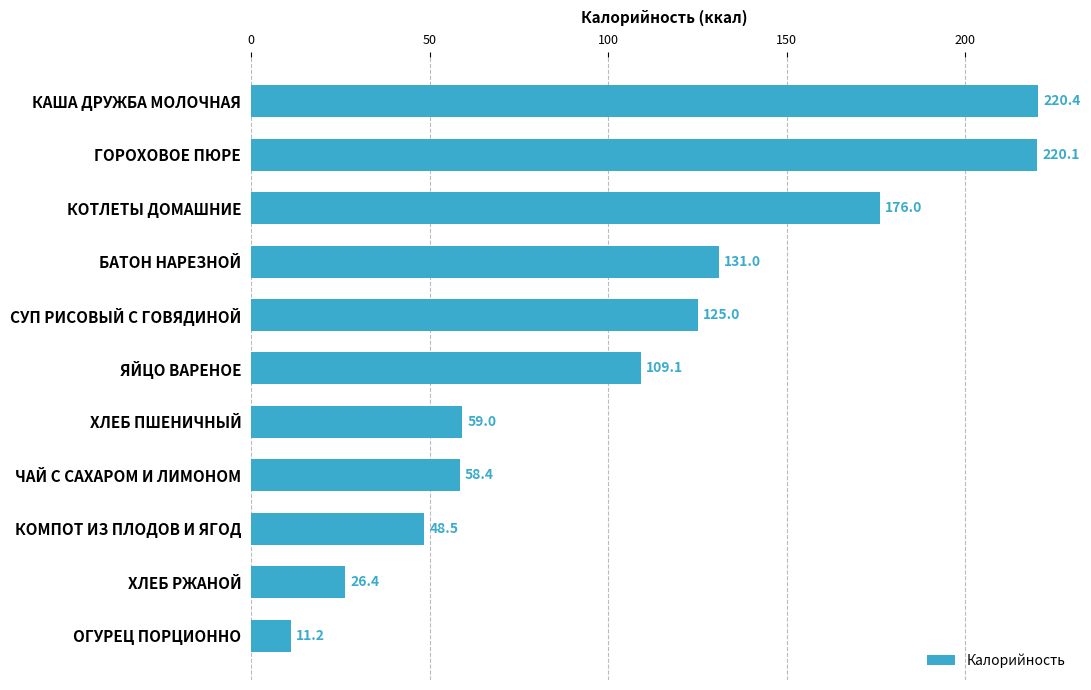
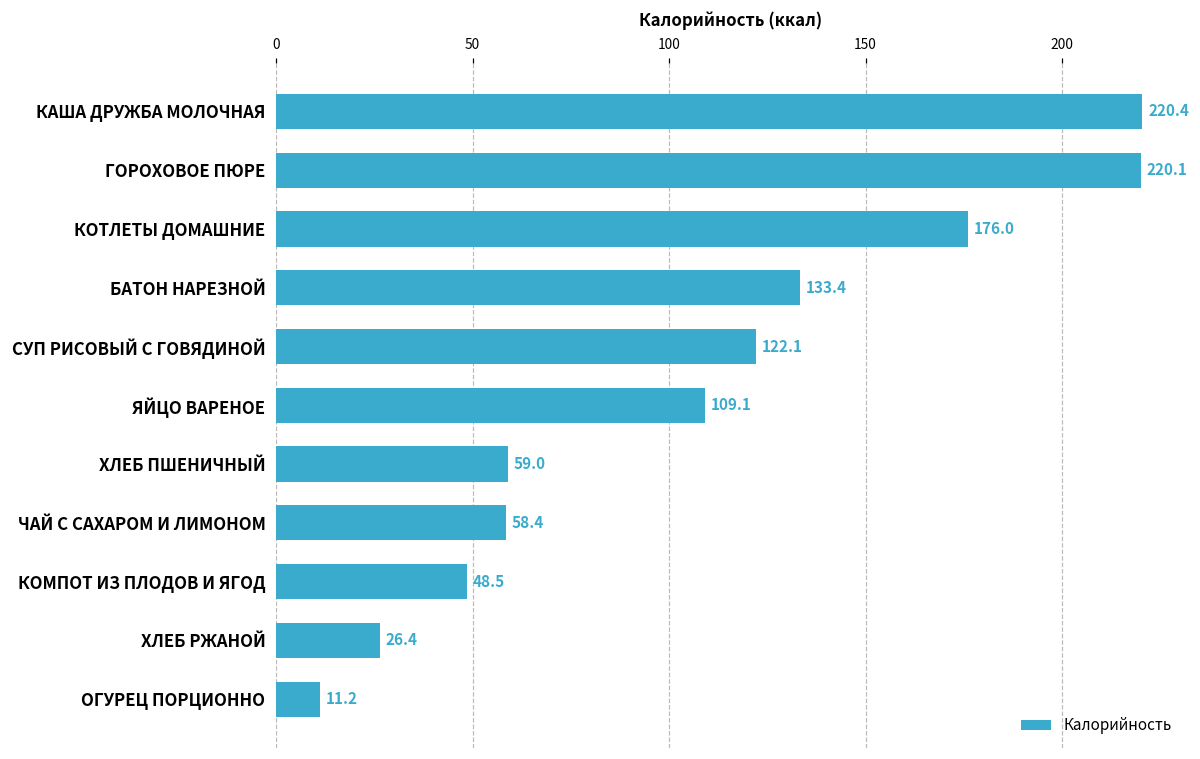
БАТОН НАРЕЗНОЙ: 131.0 -> 133.4
СУП РИСОВЫЙ С ГОВЯДИНОЙ: 125.0 -> 122.1
